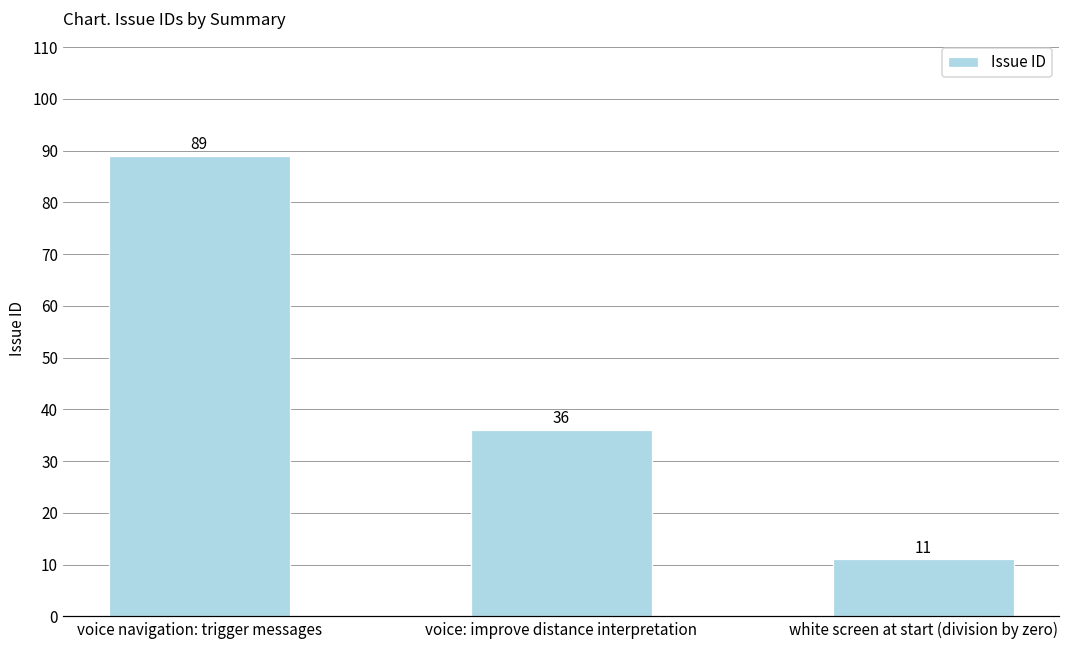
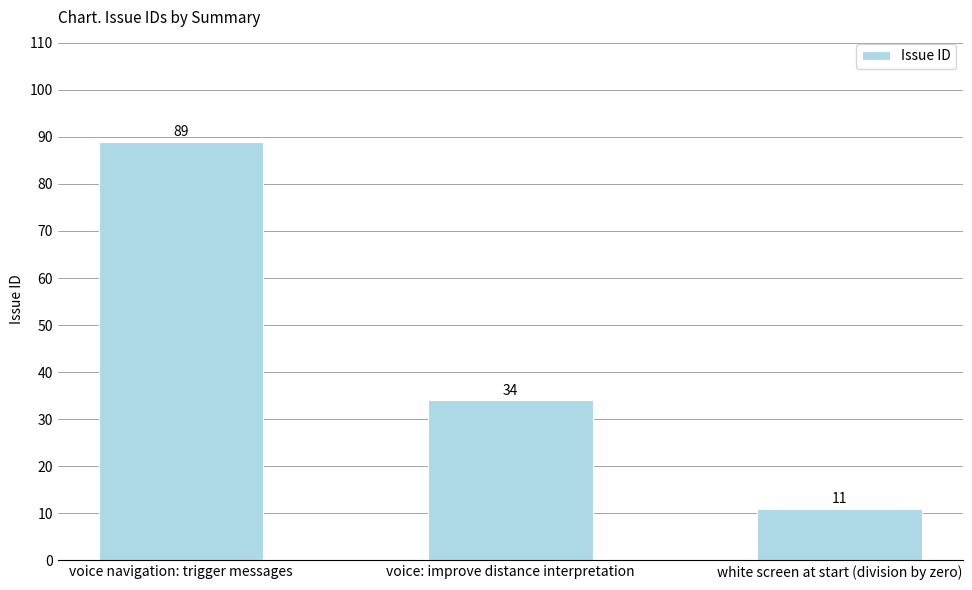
voice: improve distance interpretation: 36 -> 34
